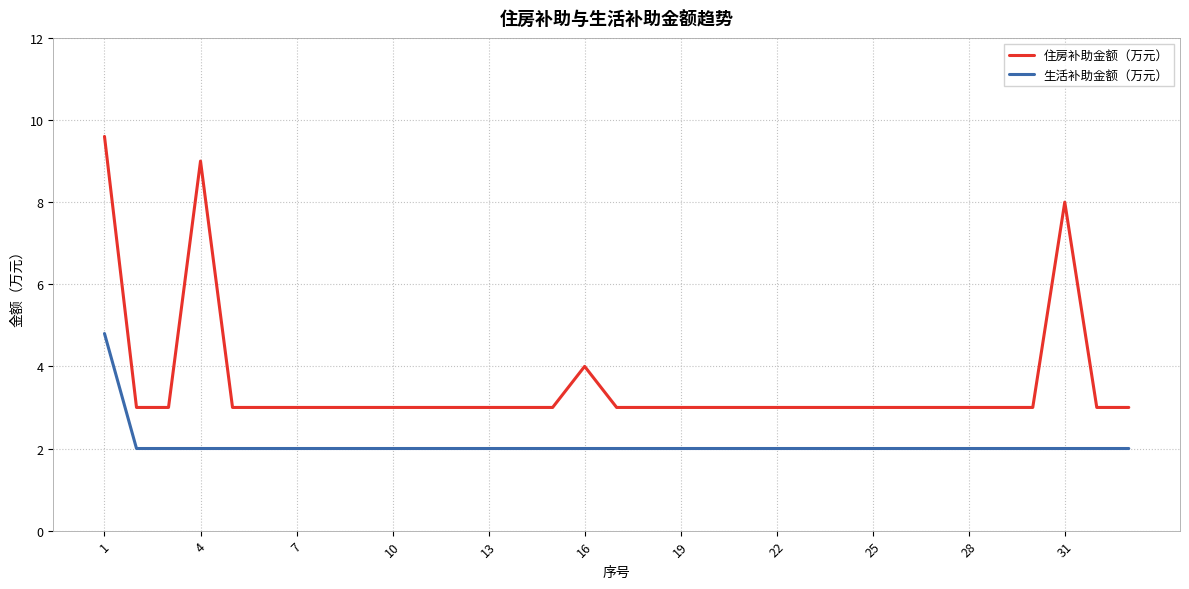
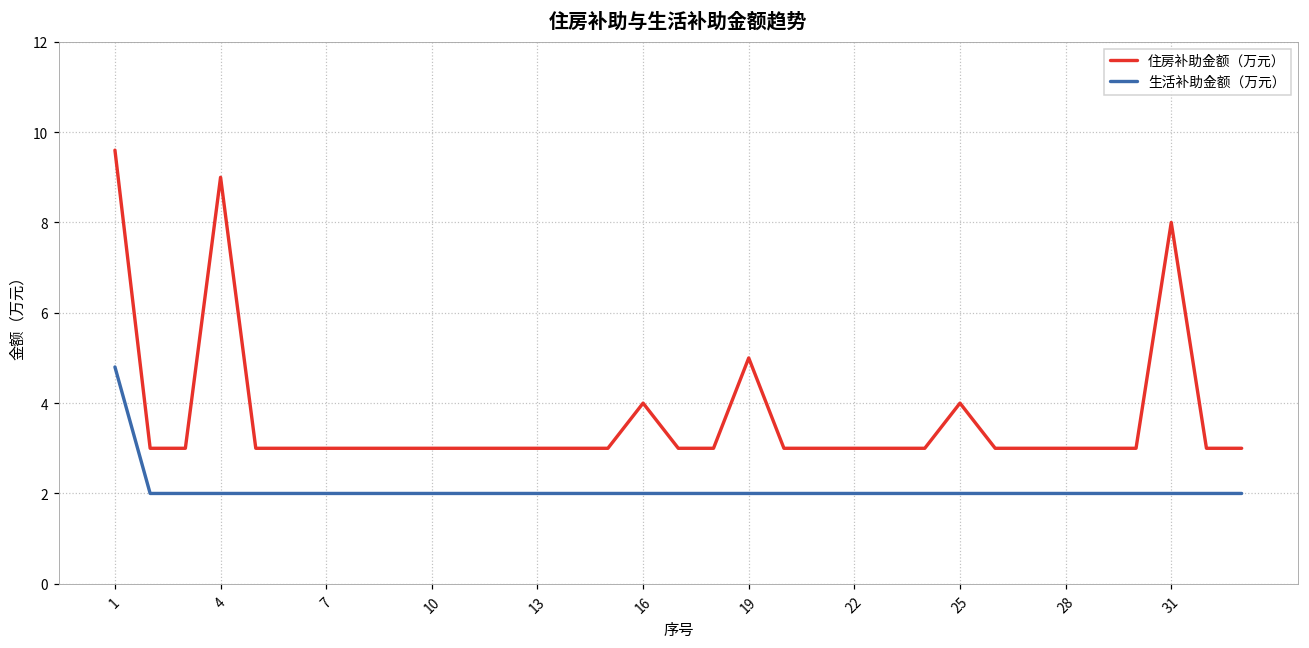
住房补助金额（万元）, 19: 3 -> 5
住房补助金额（万元）, 25: 3 -> 4
